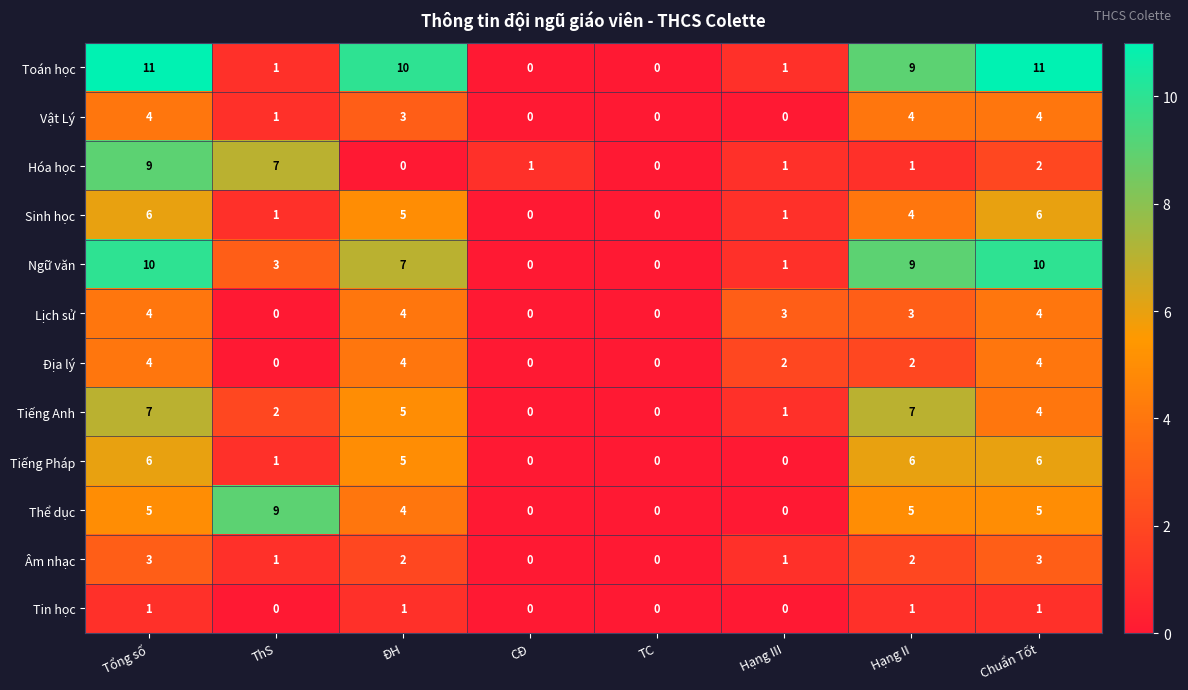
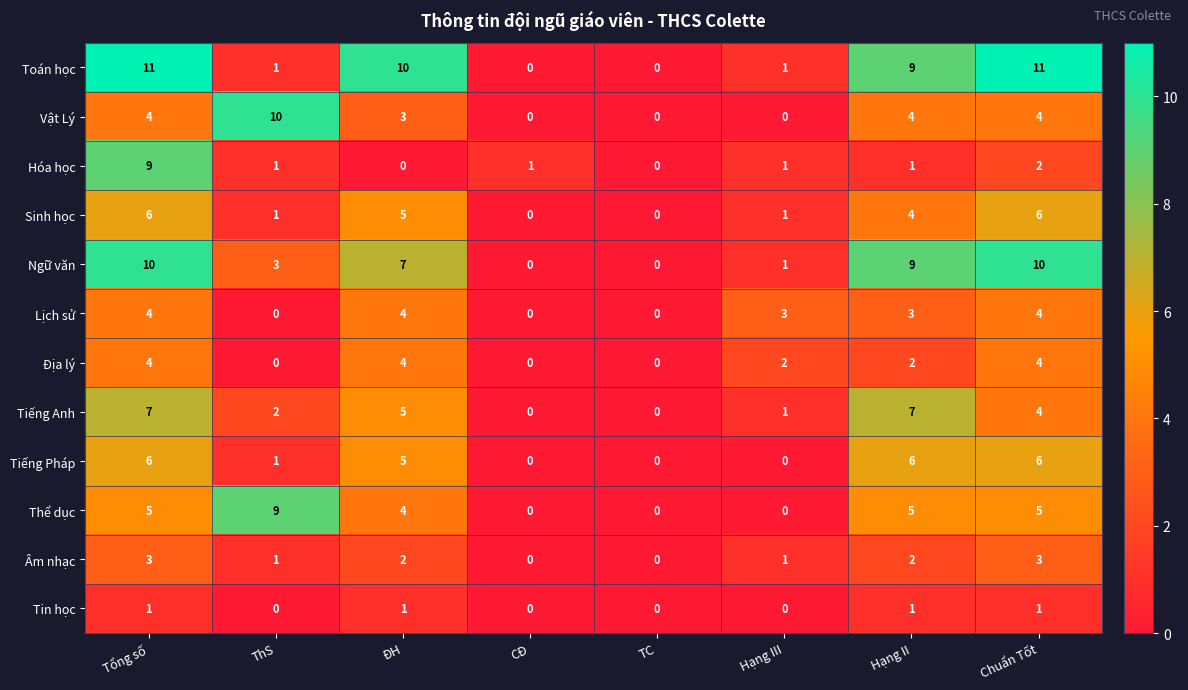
Vật Lý, ThS: 1 -> 10
Hóa học, ThS: 7 -> 1
